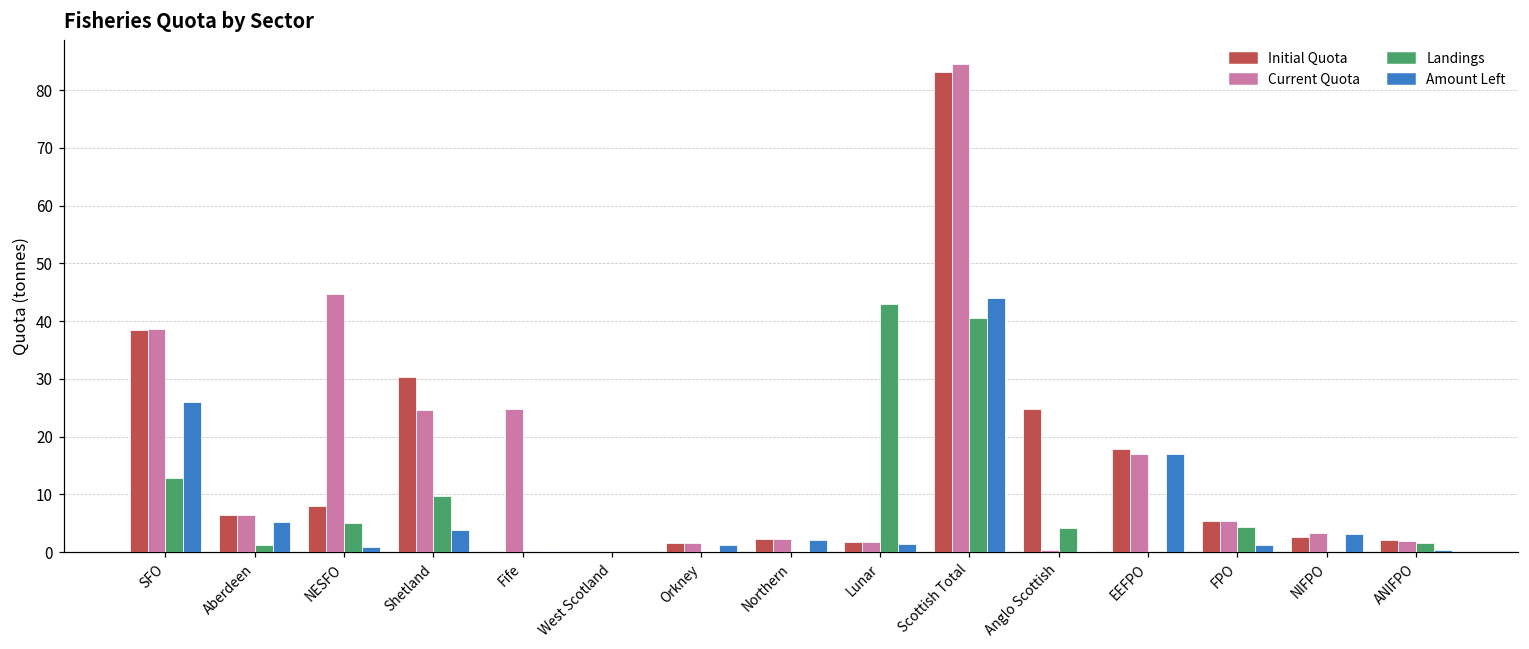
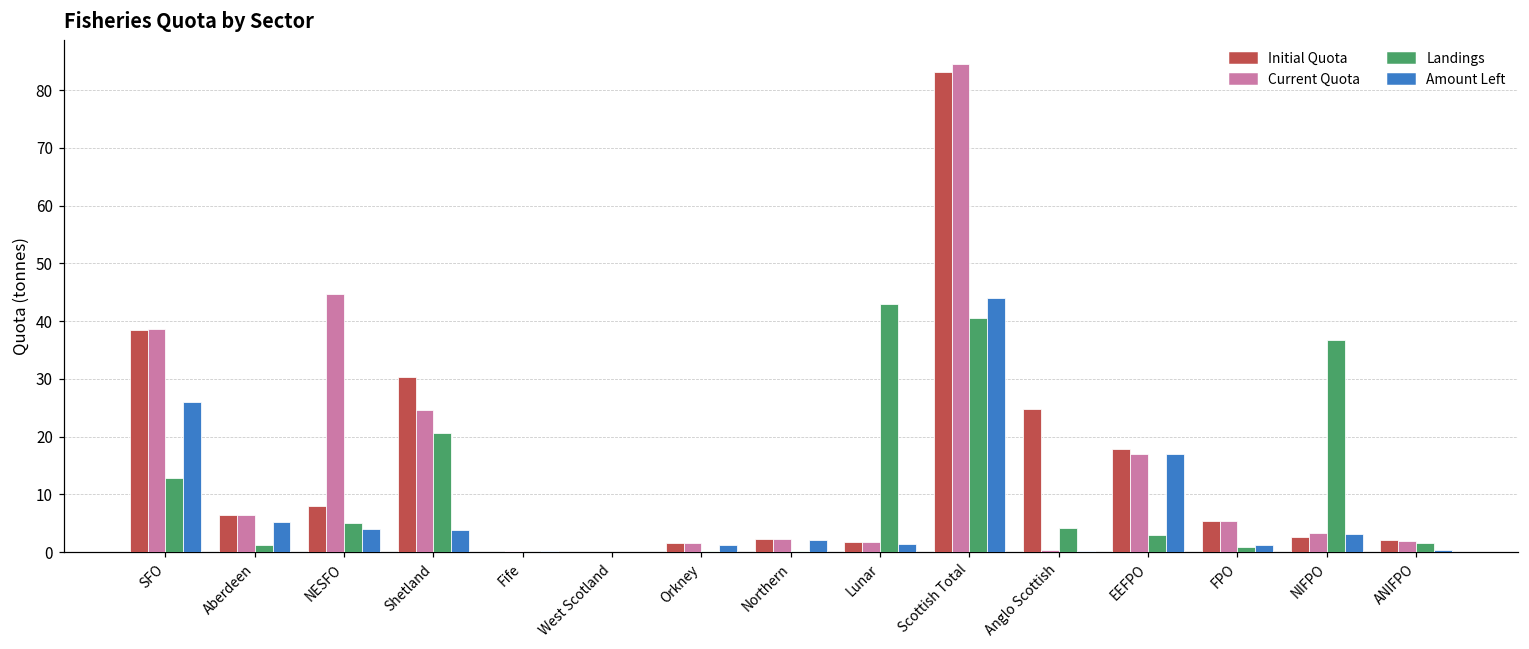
Amount Left, NESFO: 1 -> 4
Landings, Shetland: 10 -> 21
Current Quota, Fife: 25 -> 0
Landings, EEFPO: 0 -> 3
Landings, FPO: 4 -> 1
Landings, NIFPO: 0 -> 37
